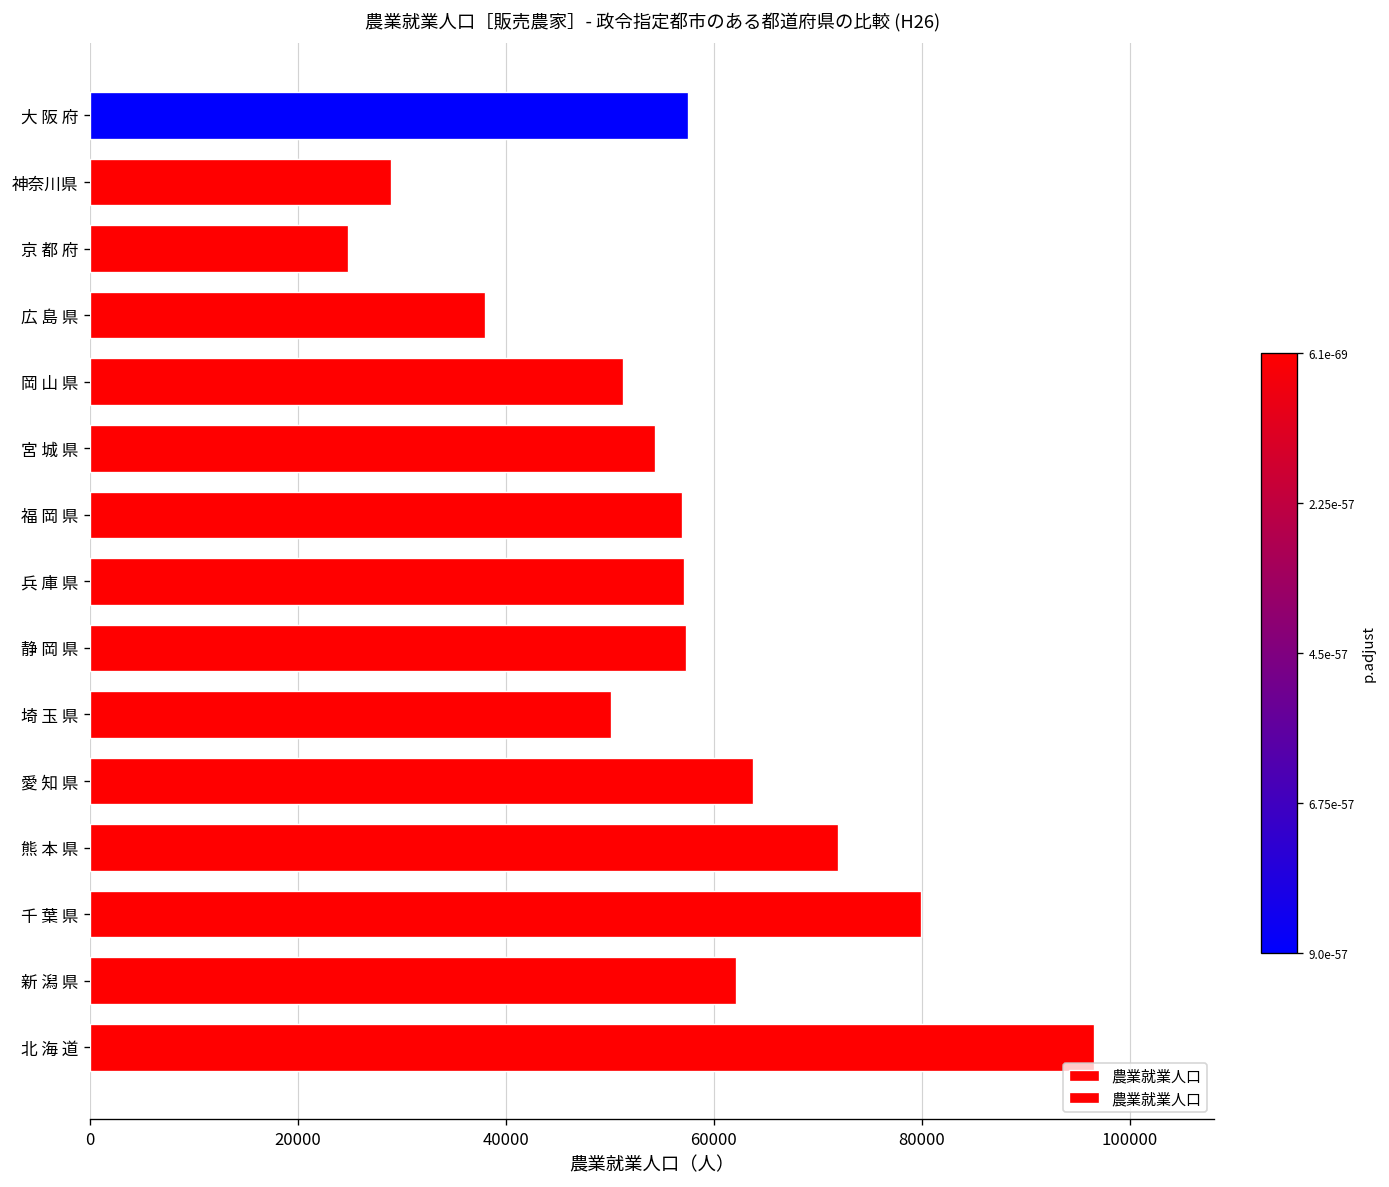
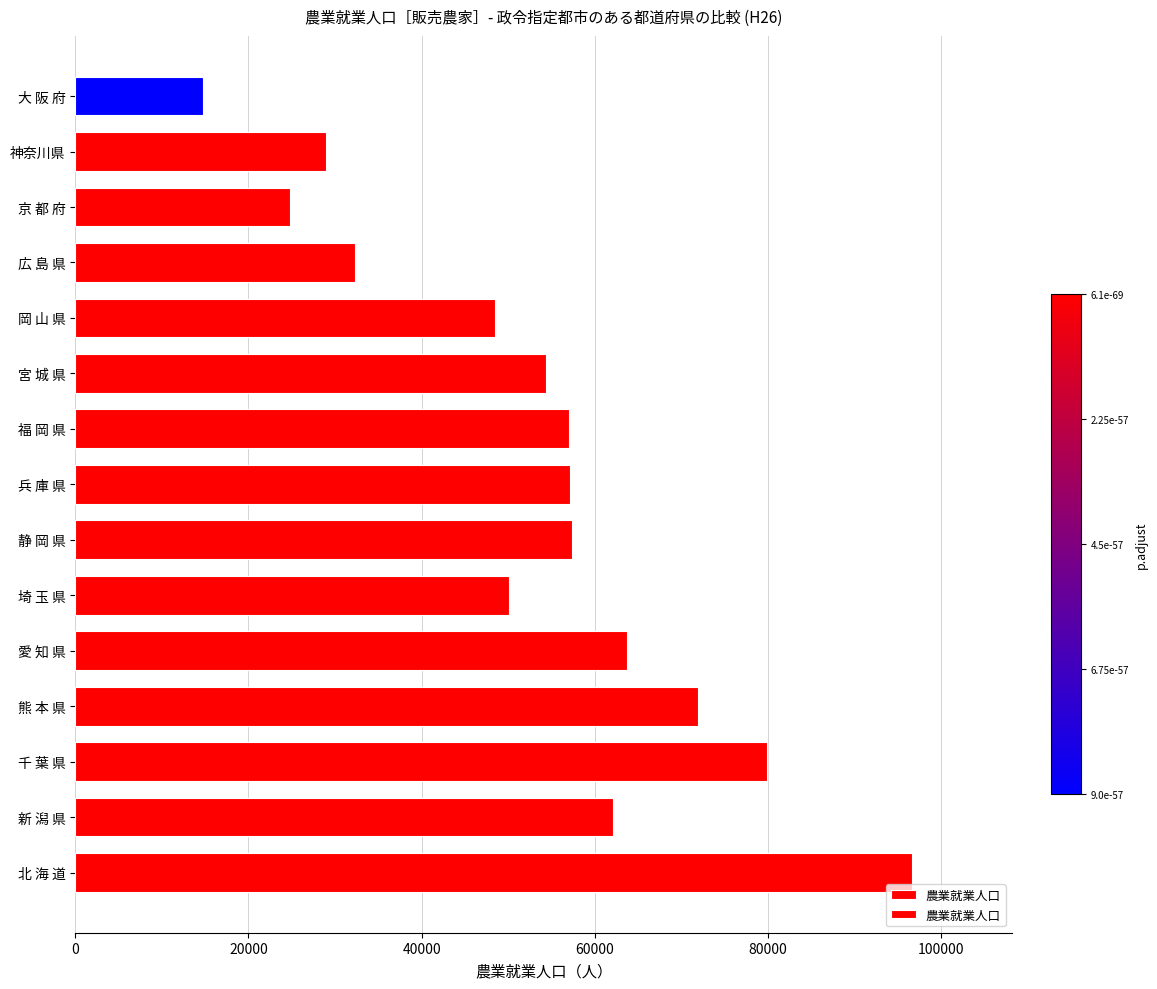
大 阪 府: 58000 -> 15000
広 島 県: 38000 -> 32000
岡 山 県: 51000 -> 48000
